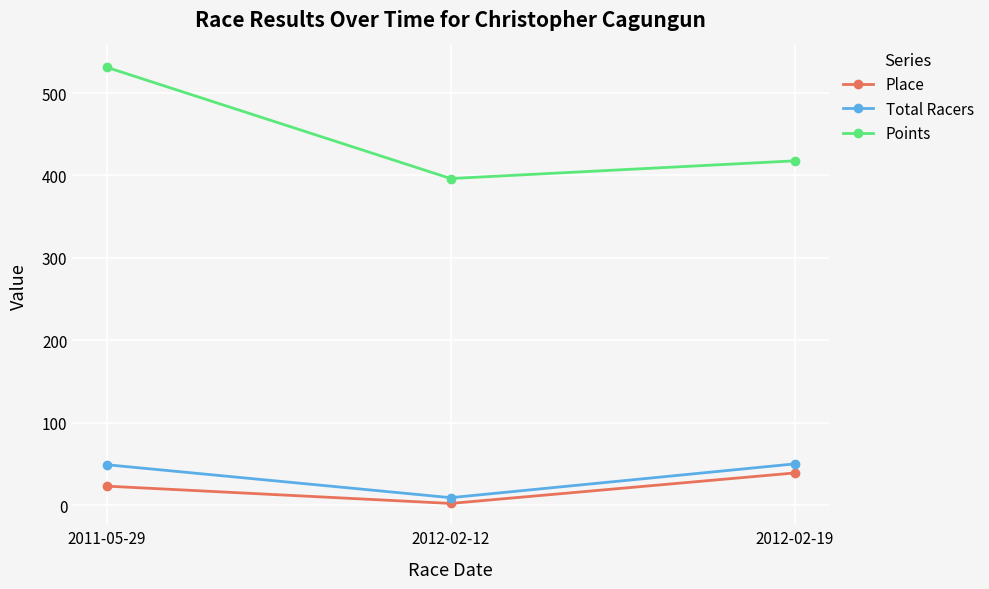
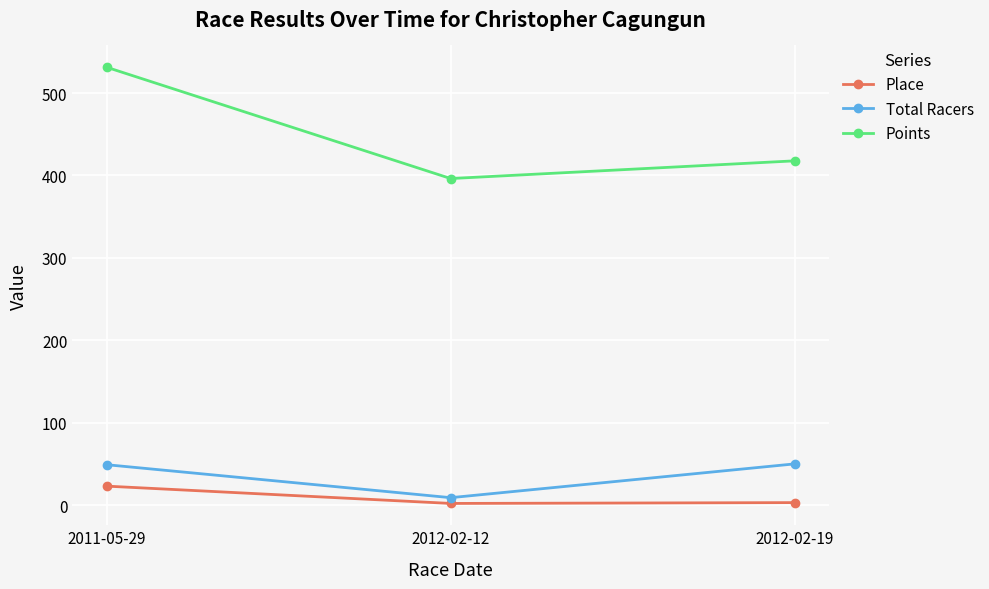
Place, 2012-02-19: 40 -> 0
